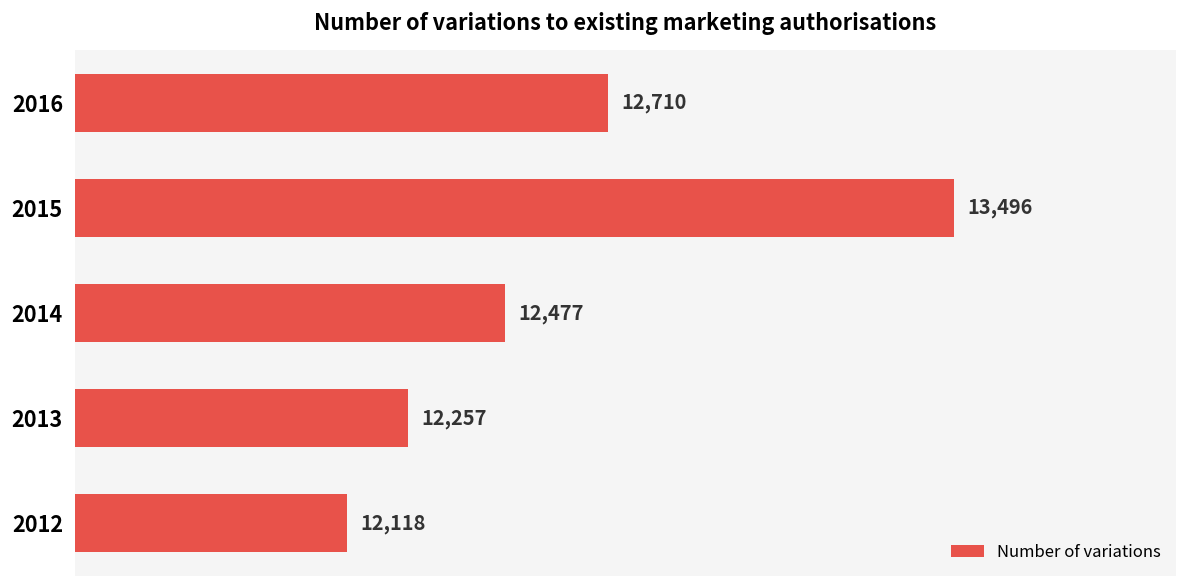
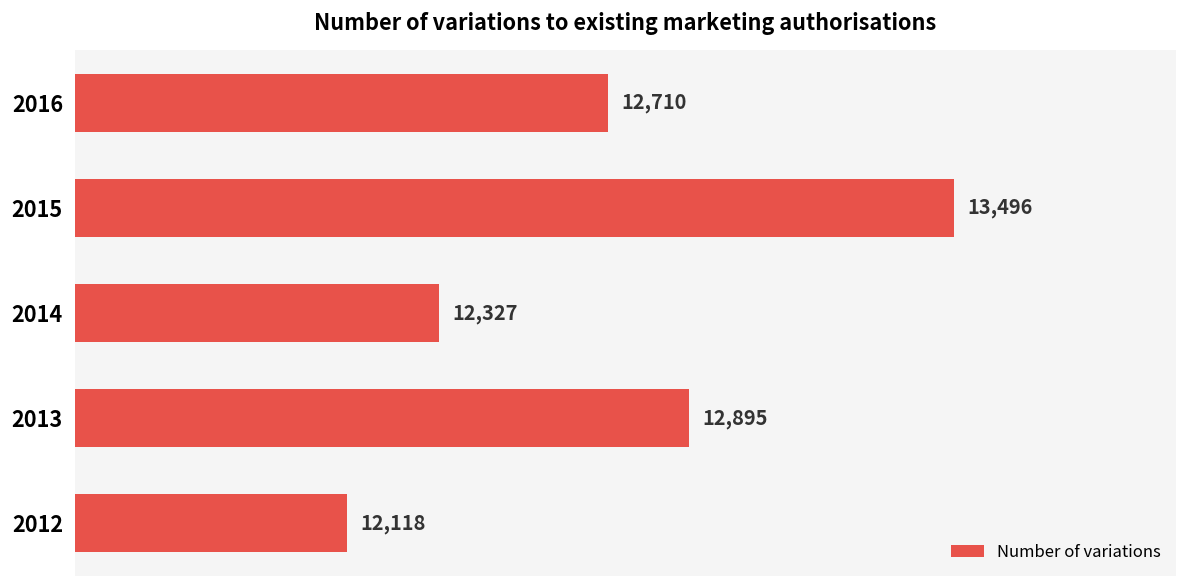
2014: 12,477 -> 12,327
2013: 12,257 -> 12,895
